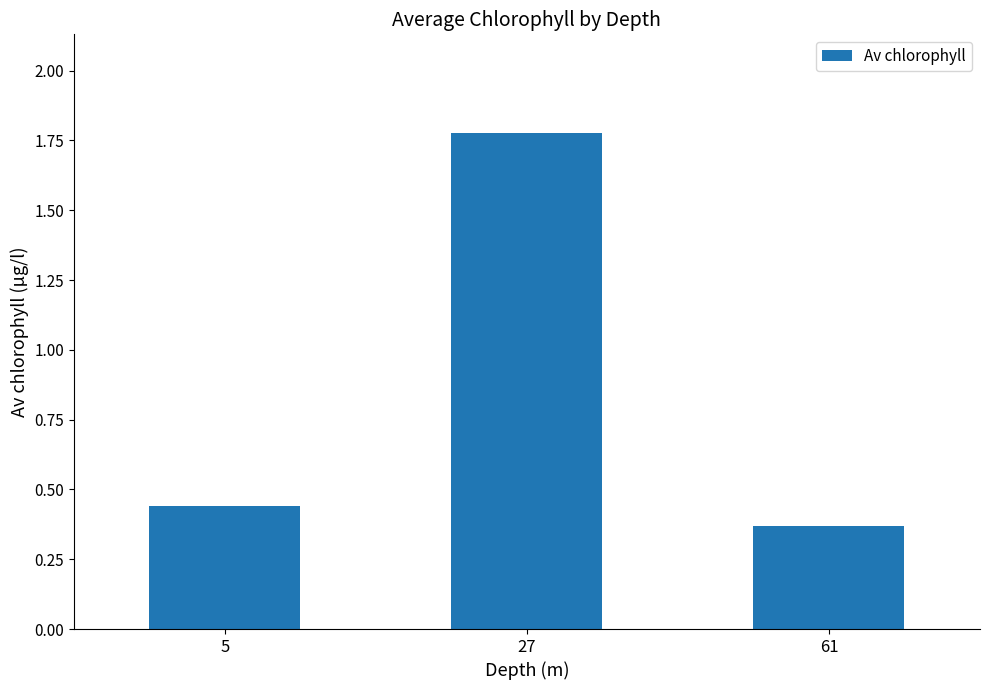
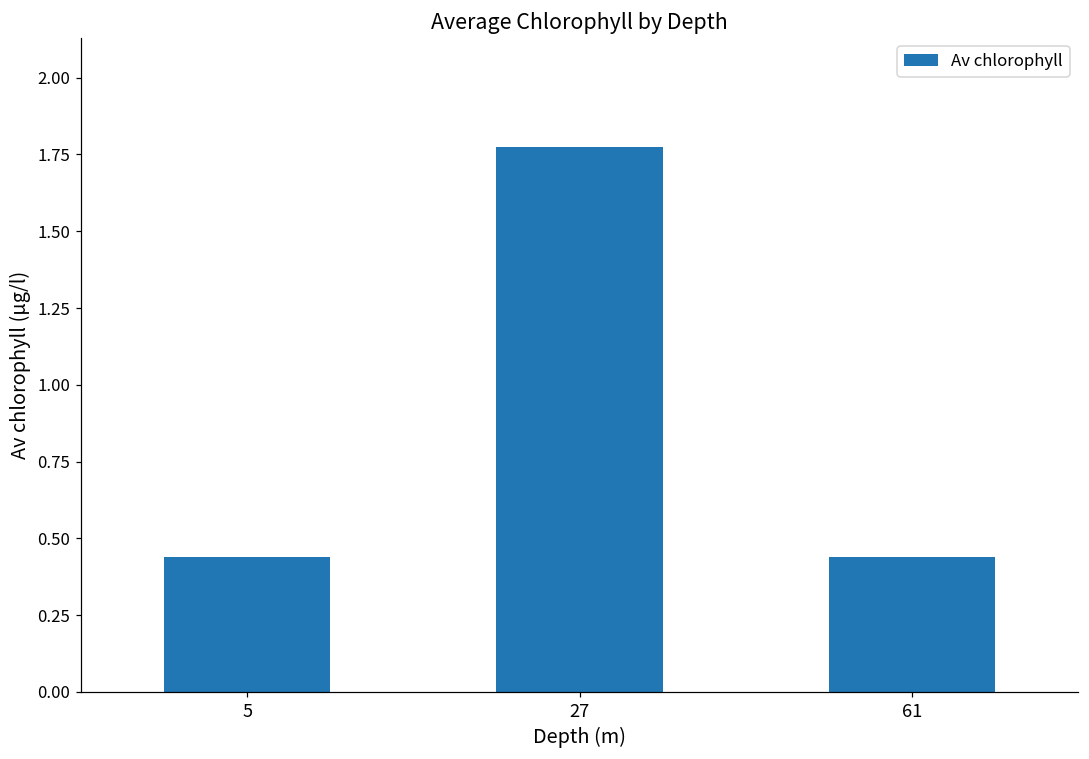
61: 0.37 -> 0.44
